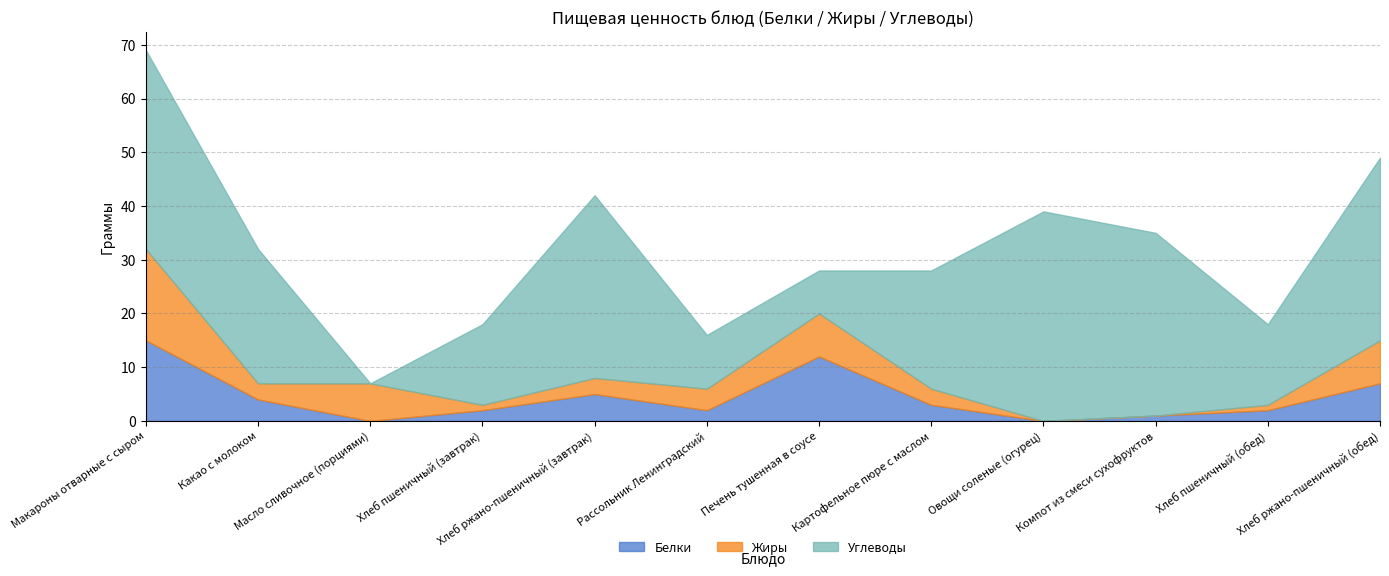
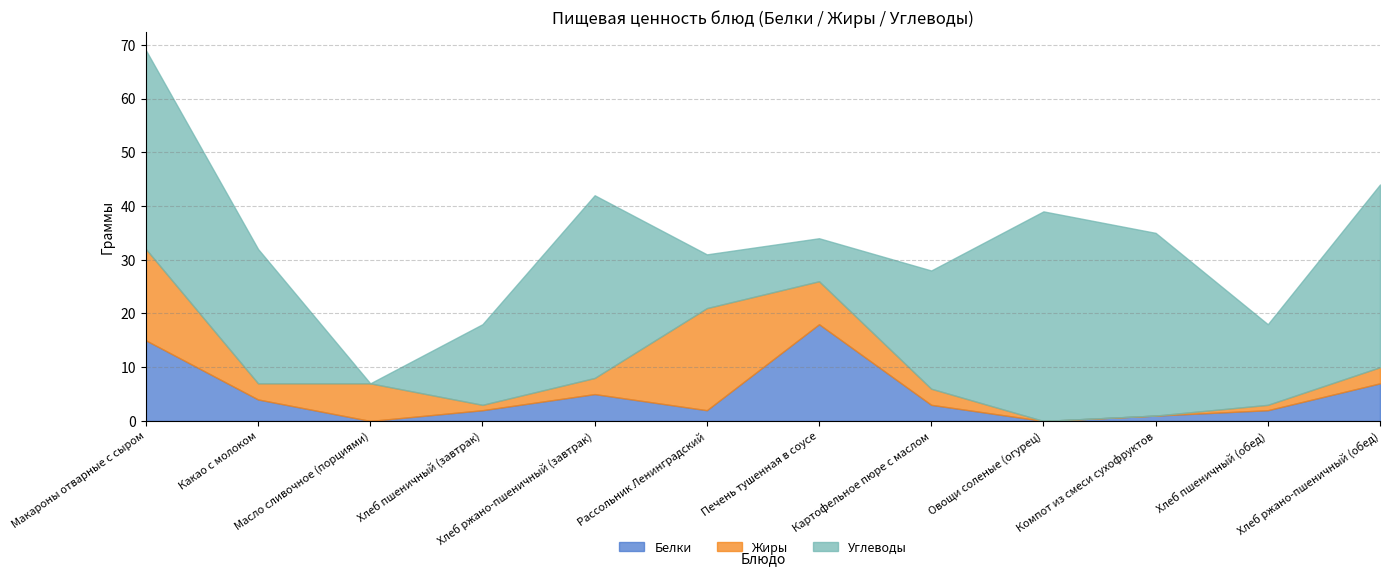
Жиры, Рассольник Ленинградский: 4 -> 19
Белки, Печень тушенная в соусе: 12 -> 18
Жиры, Хлеб ржано-пшеничный (обед): 8 -> 3
